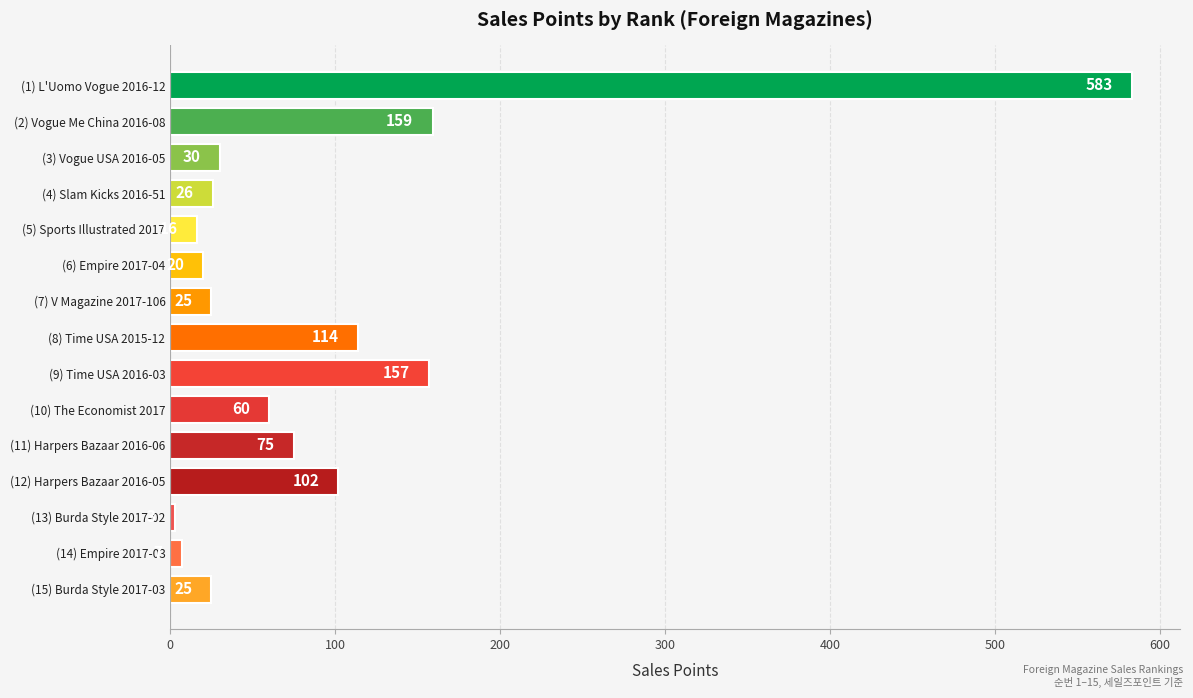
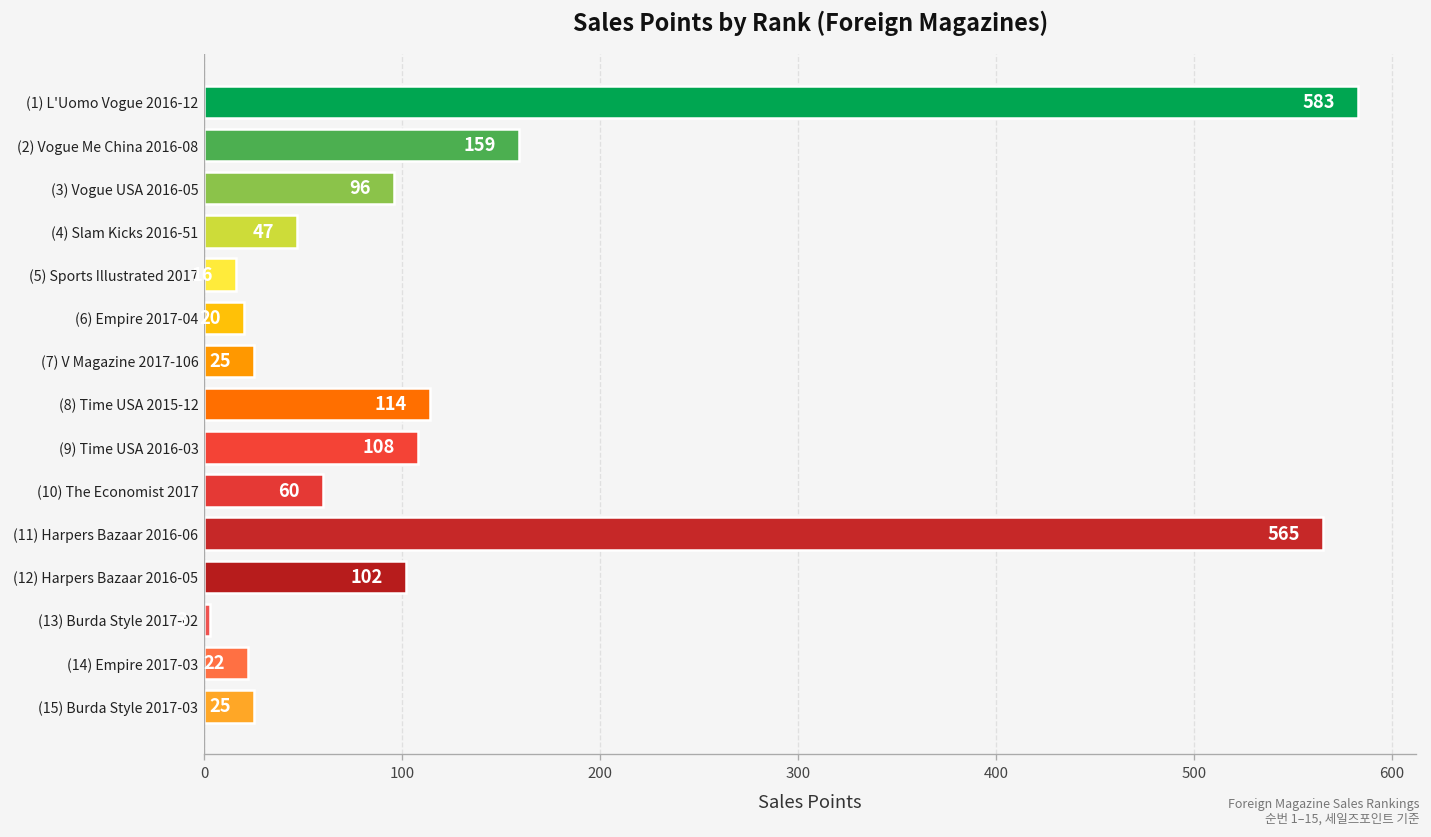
(3) Vogue USA 2016-05: 30 -> 96
(4) Slam Kicks 2016-51: 26 -> 47
(9) Time USA 2016-03: 157 -> 108
(11) Harpers Bazaar 2016-06: 75 -> 565
(14) Empire 2017-03: 7 -> 22
